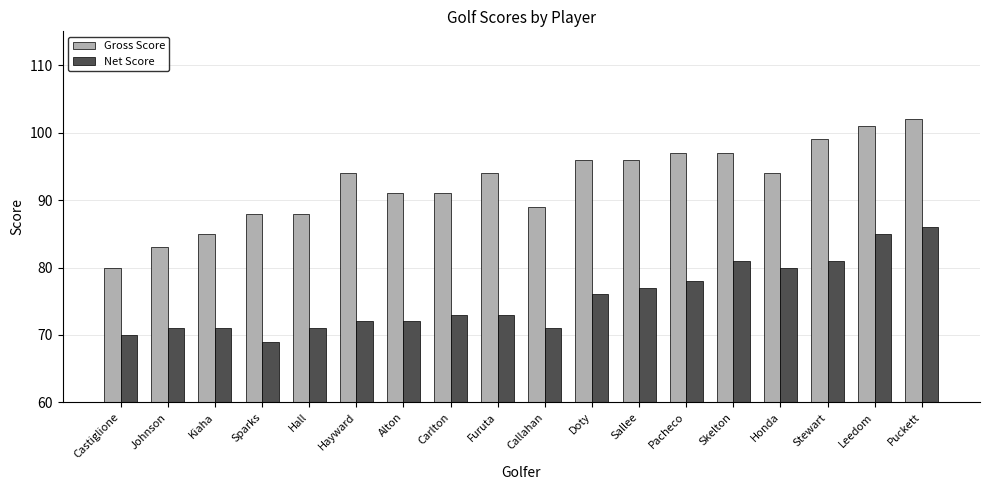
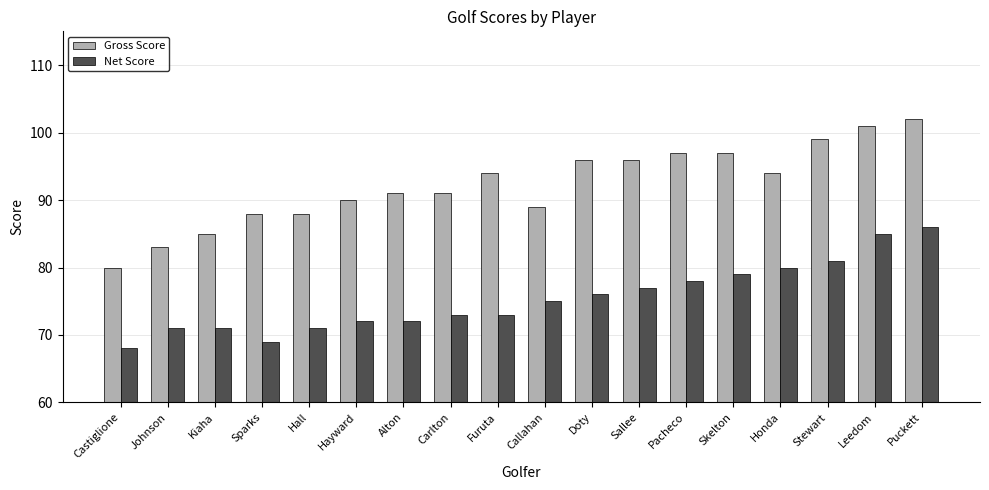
Net Score, Castiglione: 70 -> 68
Gross Score, Hayward: 94 -> 90
Net Score, Callahan: 71 -> 75
Net Score, Skelton: 81 -> 79
